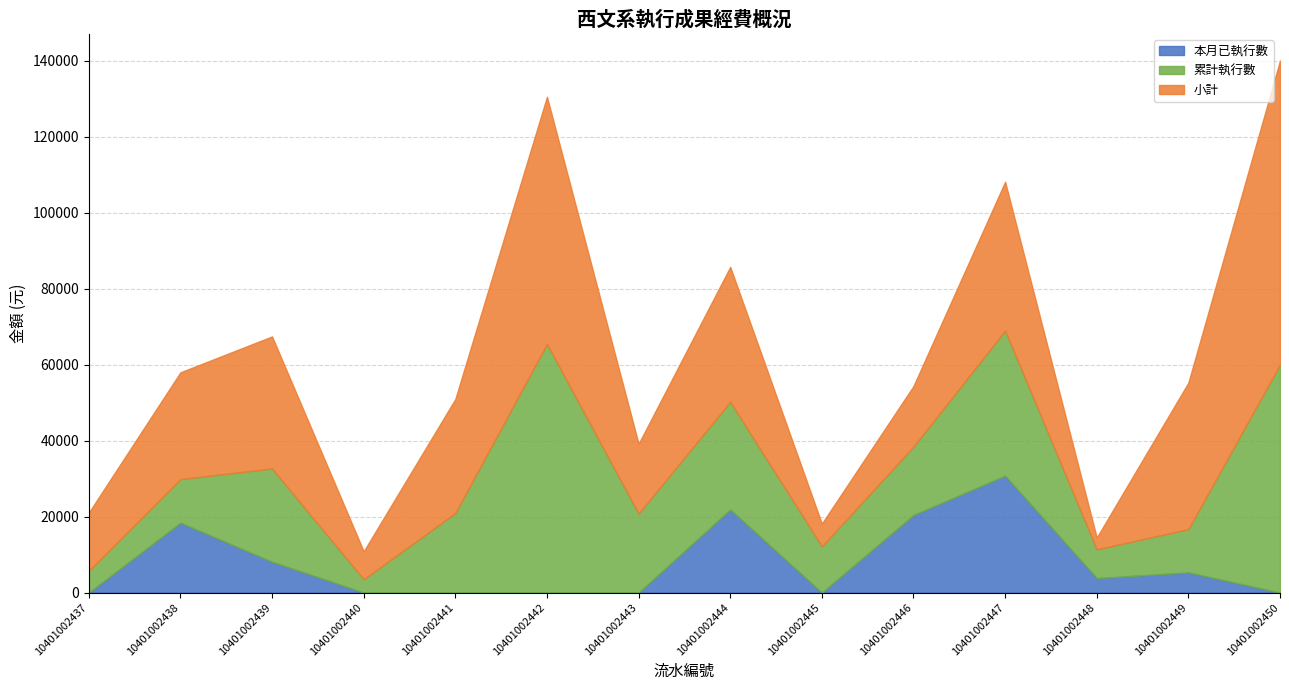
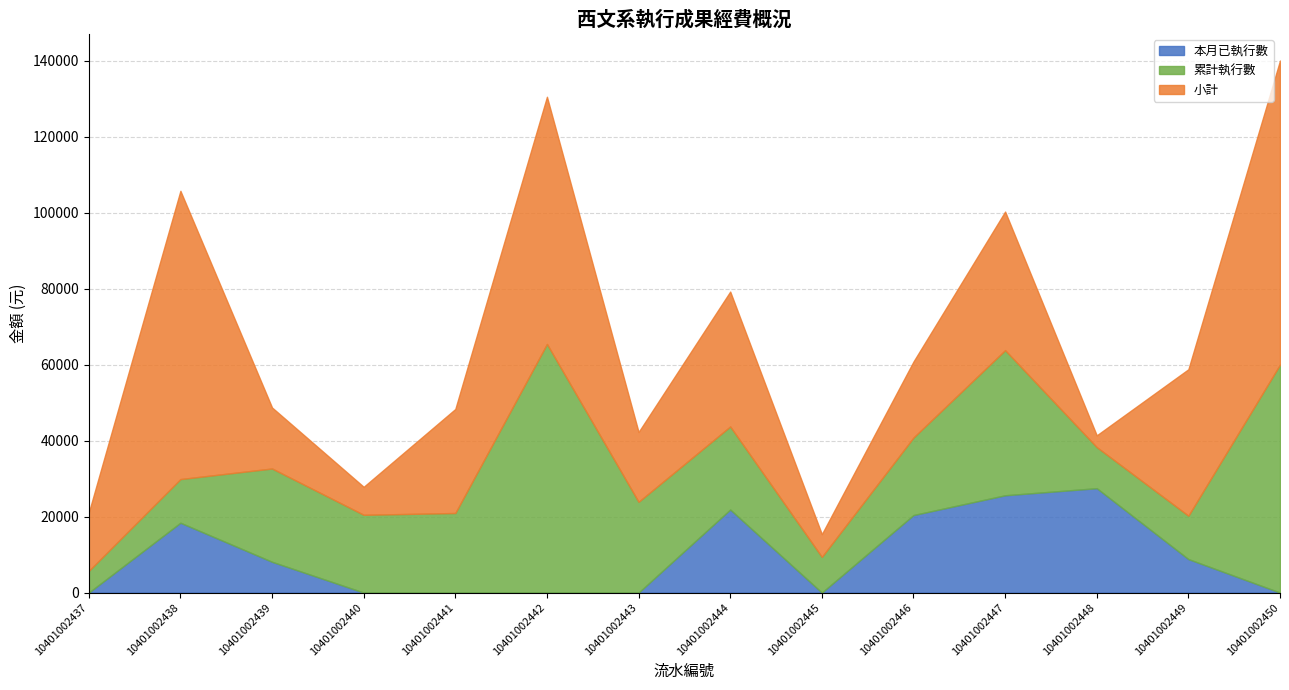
小計, 10401002438: 28000 -> 76000
小計, 10401002439: 35000 -> 16000
累計執行數, 10401002440: 4000 -> 20000
小計, 10401002441: 30000 -> 27000
累計執行數, 10401002443: 21000 -> 24000
累計執行數, 10401002444: 28000 -> 22000
累計執行數, 10401002445: 12000 -> 9000
累計執行數, 10401002446: 18000 -> 20000
小計, 10401002446: 16000 -> 20000
本月已執行數, 10401002447: 31000 -> 26000
小計, 10401002447: 39000 -> 36000
本月已執行數, 10401002448: 4000 -> 27000
累計執行數, 10401002448: 8000 -> 11000
本月已執行數, 10401002449: 5000 -> 9000
